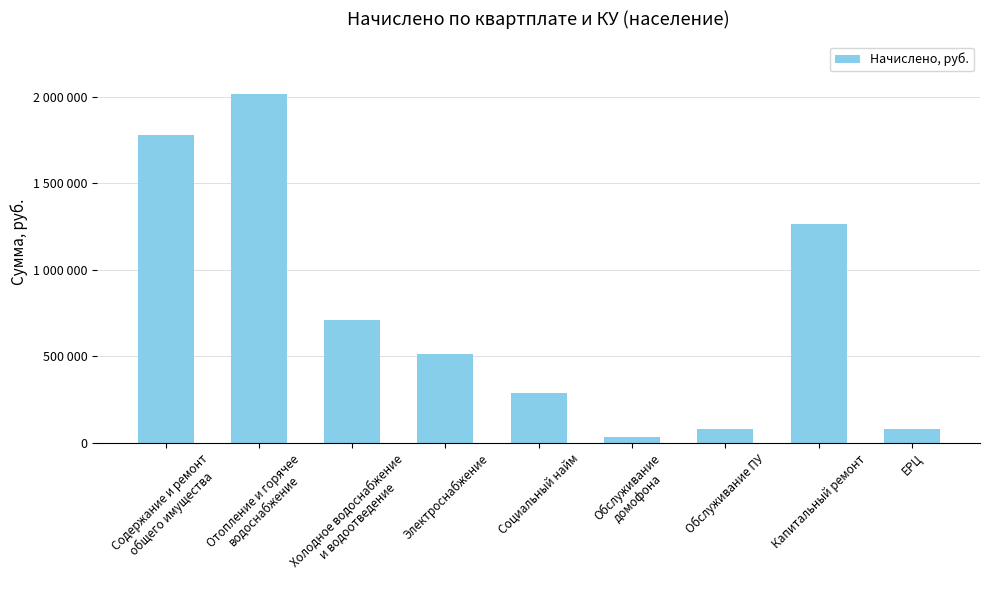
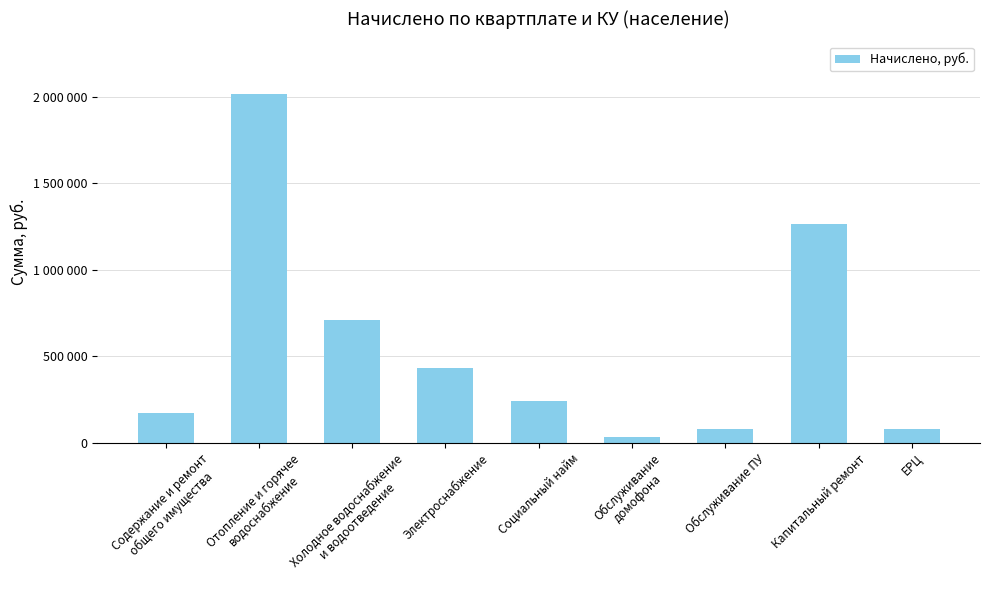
Содержание и ремонт общего имущества: 1780000 -> 170000
Электроснабжение: 510000 -> 430000
Социальный найм: 290000 -> 240000
